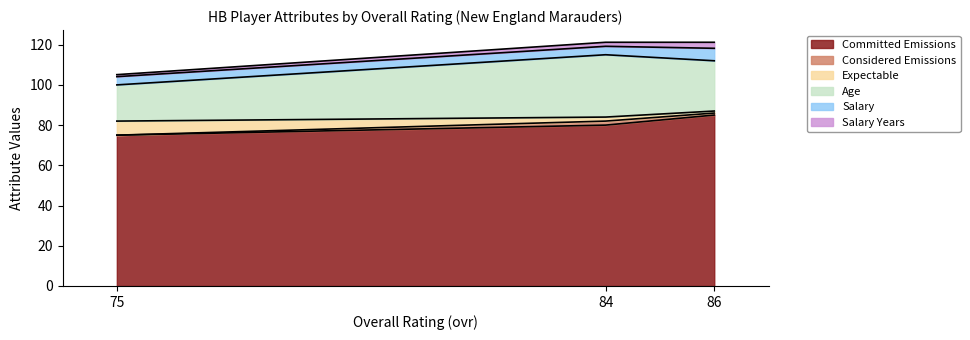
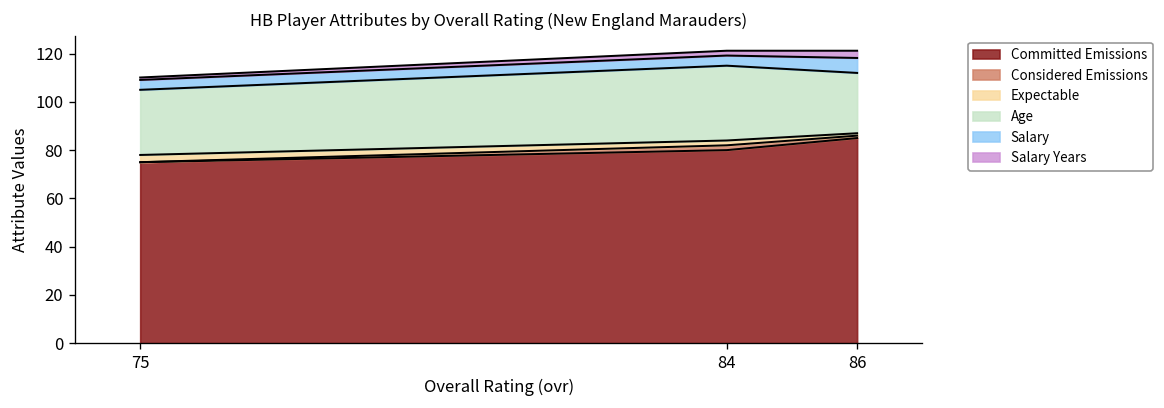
Expectable, 75: 7 -> 3
Age, 75: 18 -> 27
